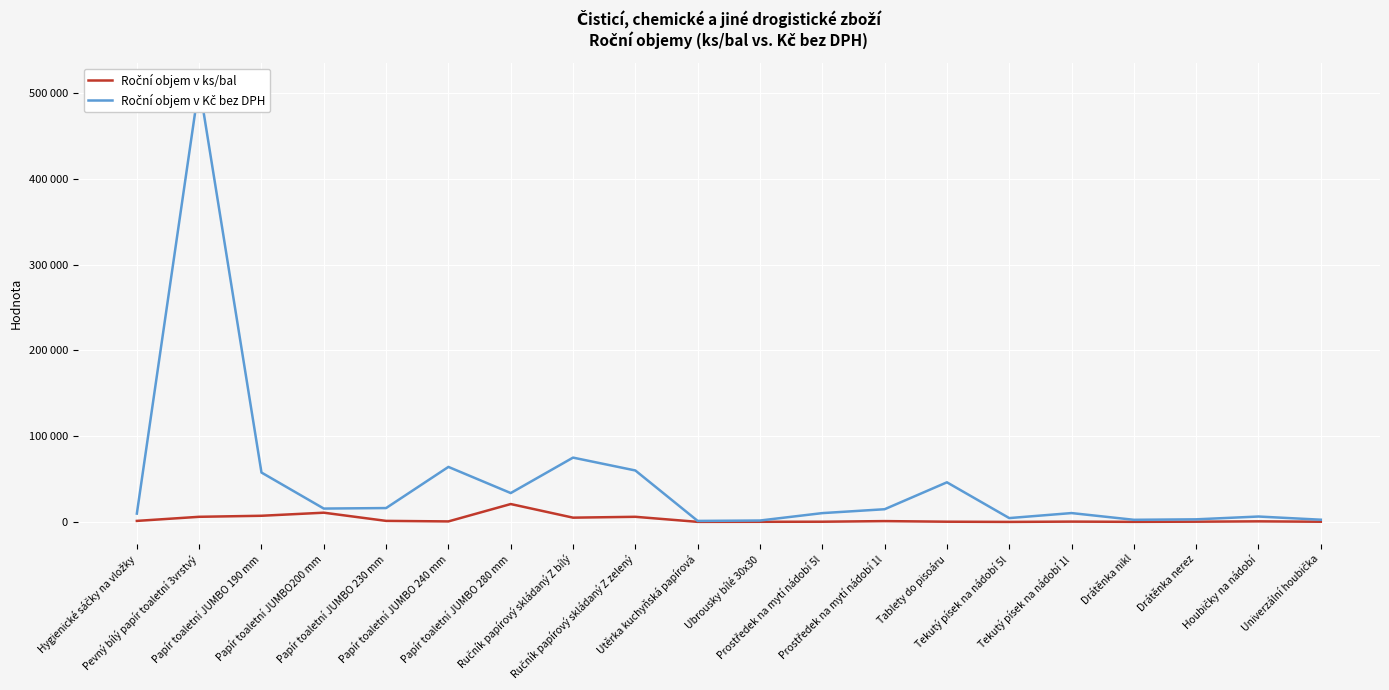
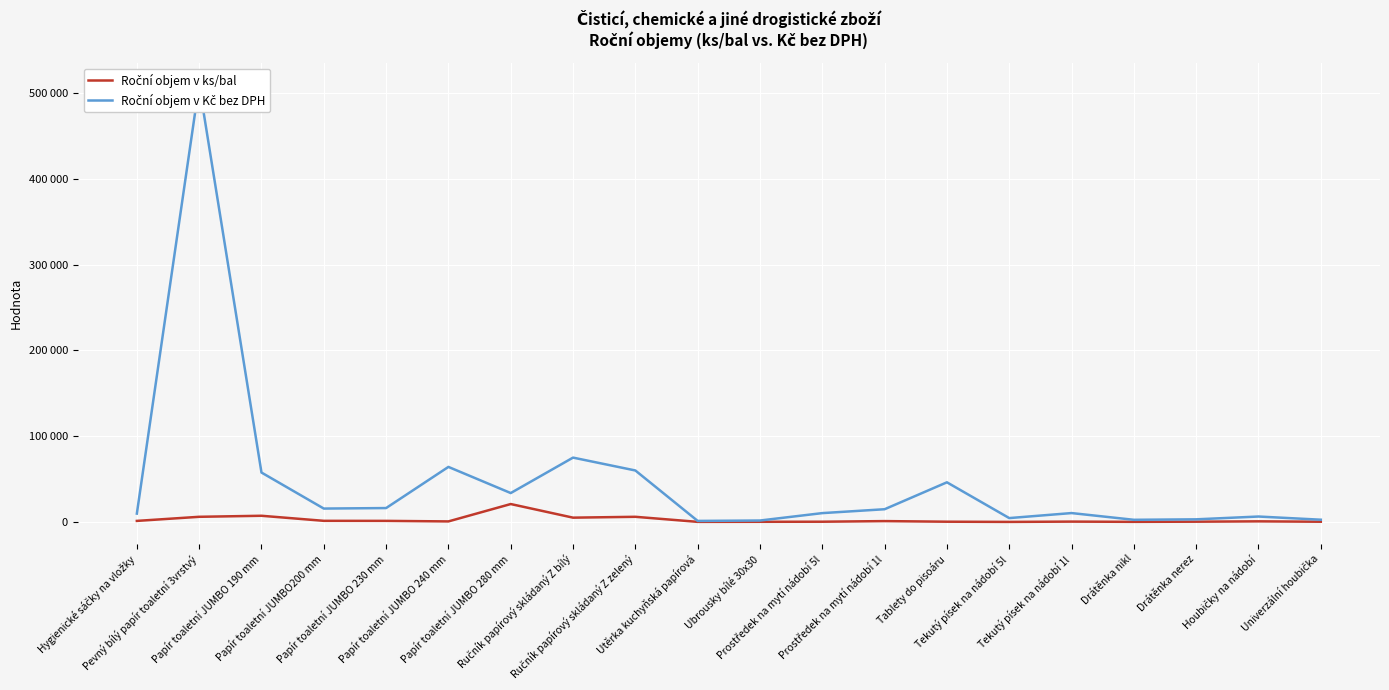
Roční objem v ks/bal, Papír toaletní JUMBO200 mm: 10000 -> 0
